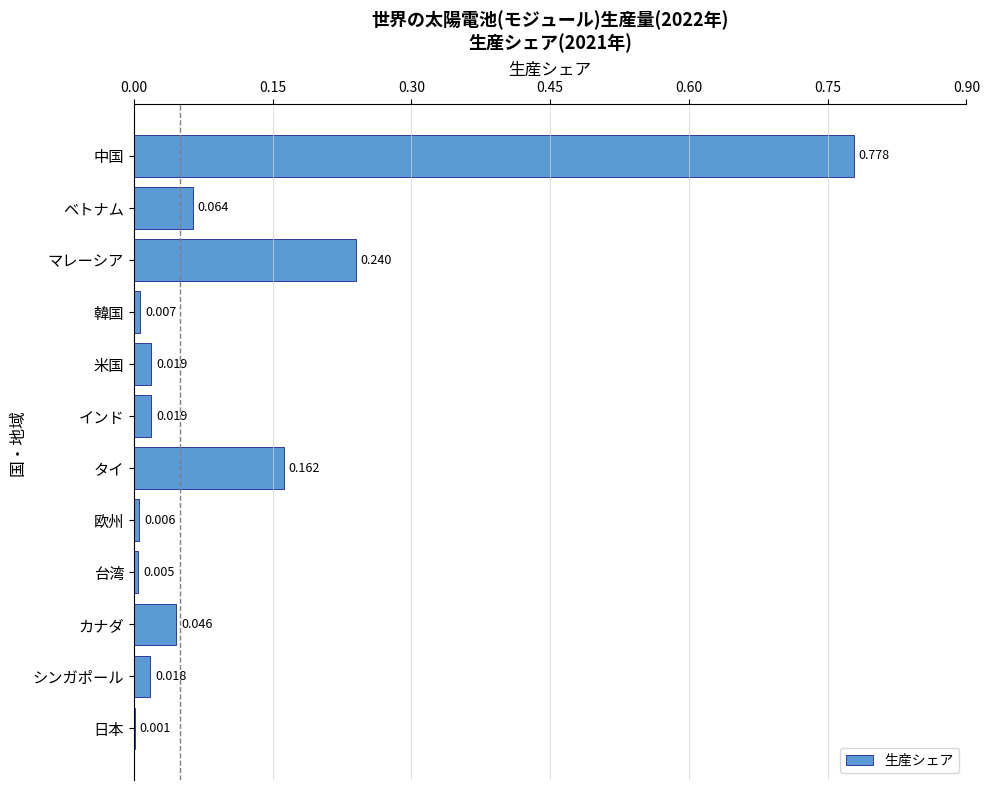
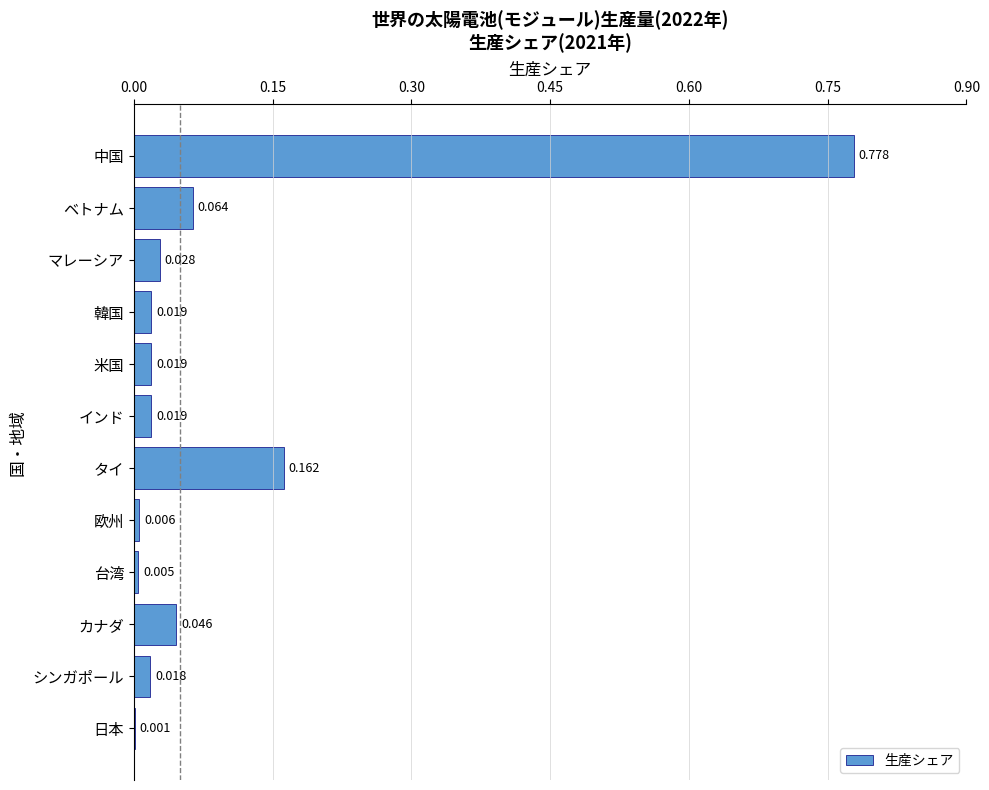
マレーシア: 0.240 -> 0.028
韓国: 0.007 -> 0.019
